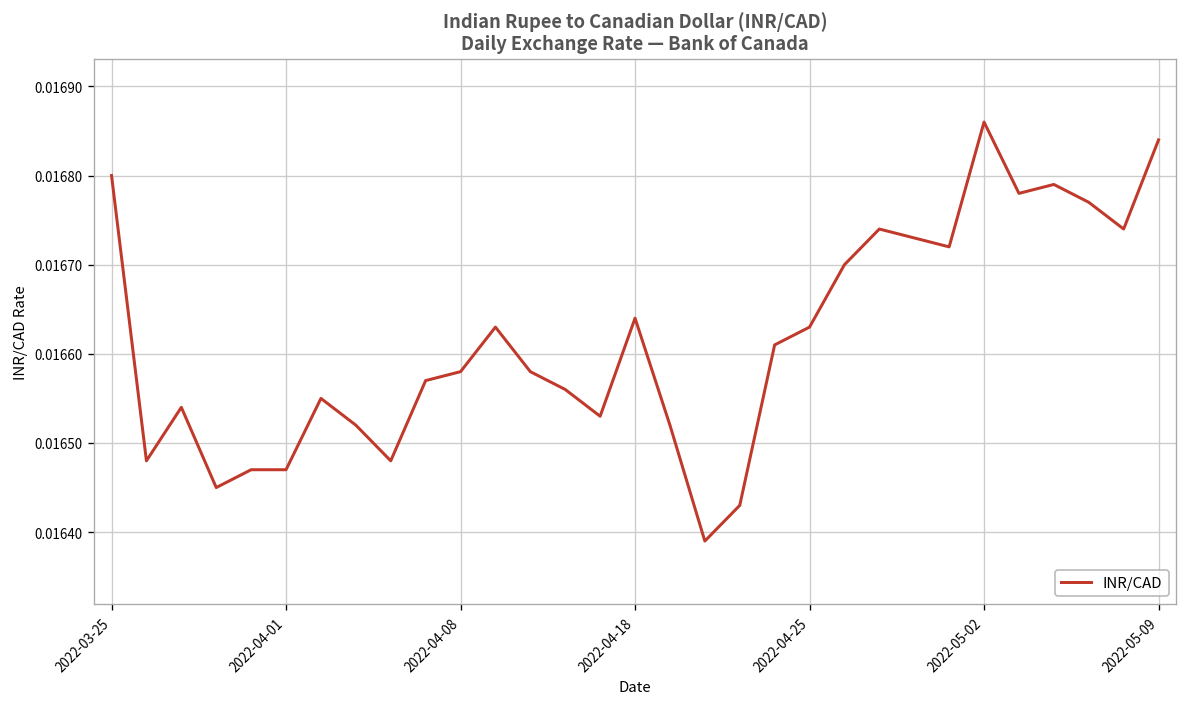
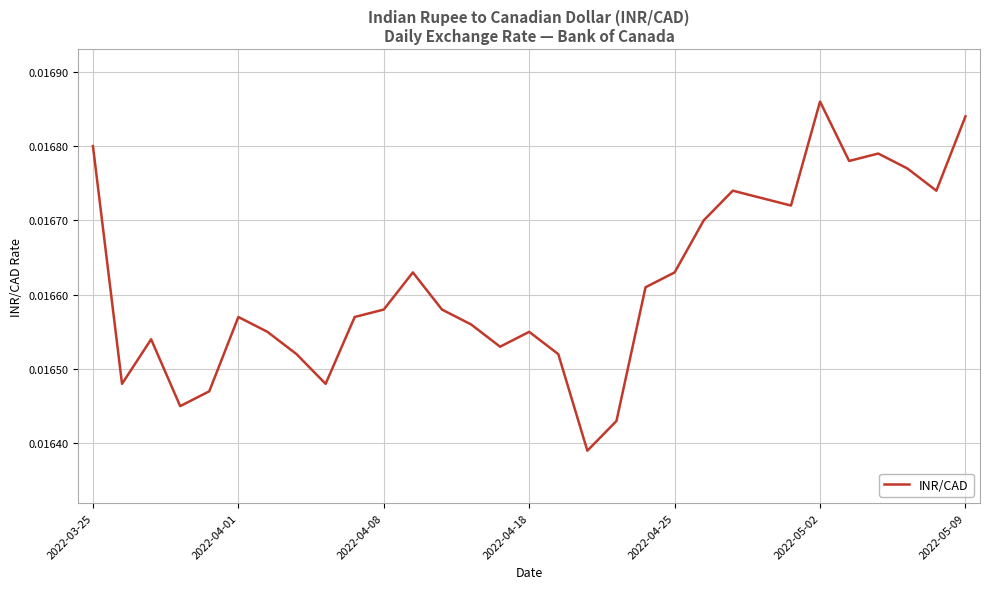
2022-04-01: 0.01647 -> 0.01657
2022-04-18: 0.01664 -> 0.01655
